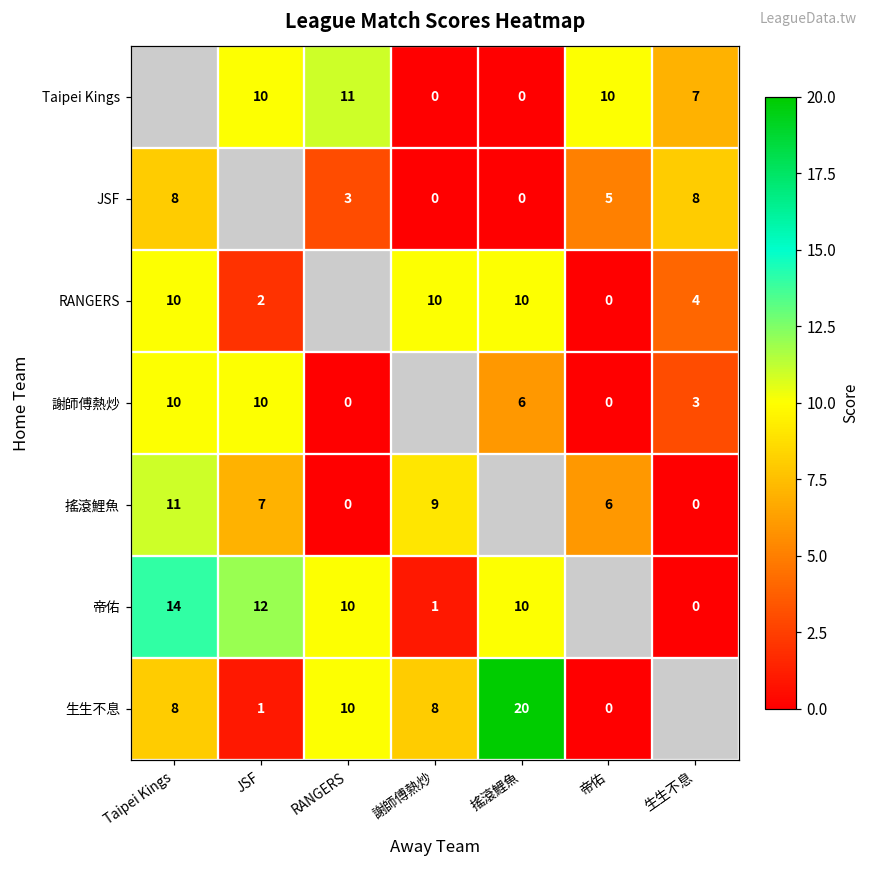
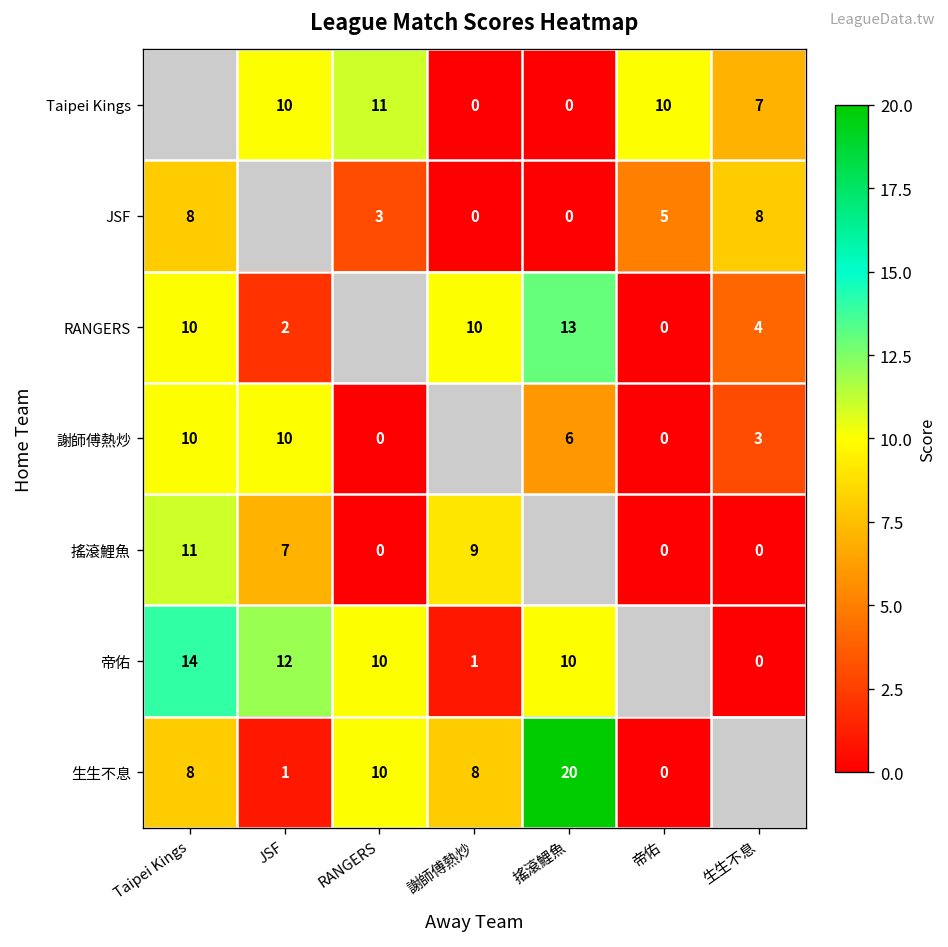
RANGERS, 搖滾鯉魚: 10 -> 13
搖滾鯉魚, 帝佑: 6 -> 0
